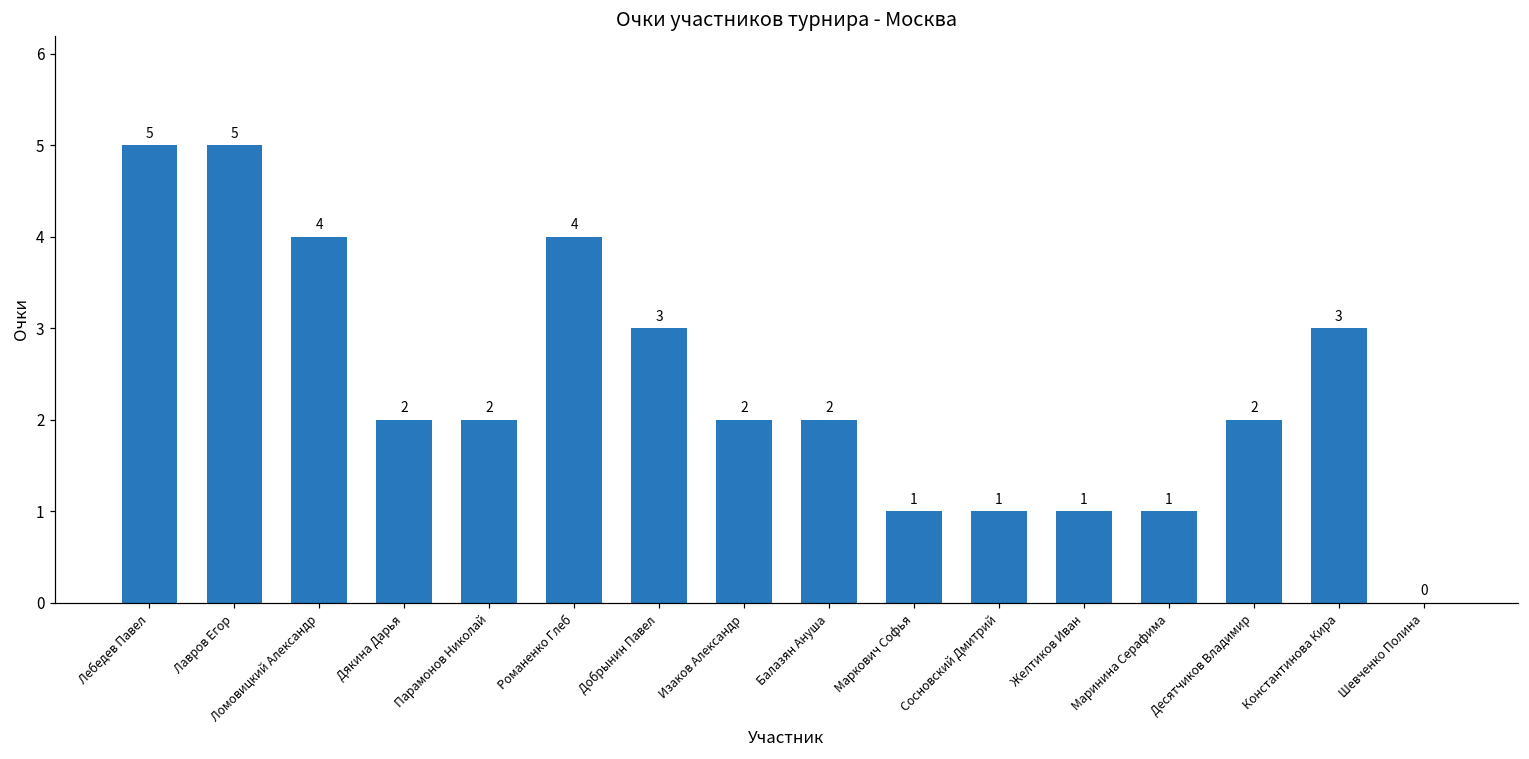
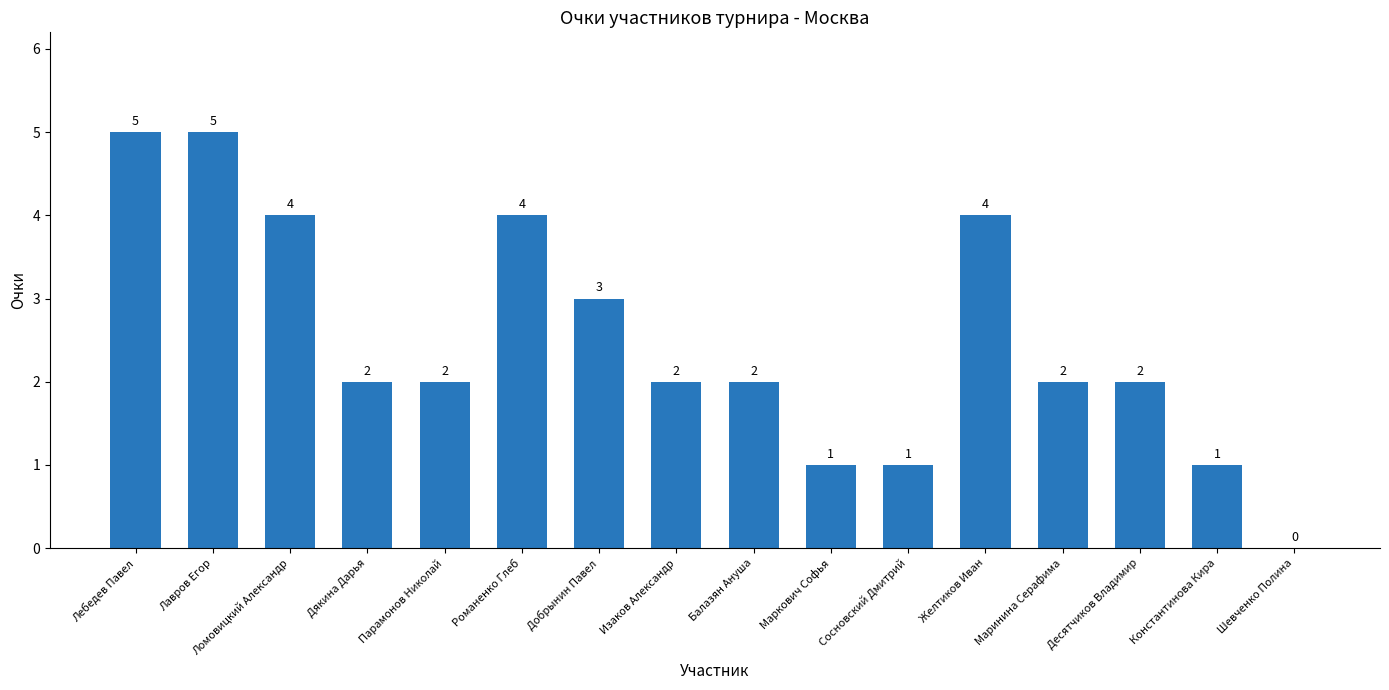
Желтиков Иван: 1 -> 4
Маринина Серафима: 1 -> 2
Константинова Кира: 3 -> 1
